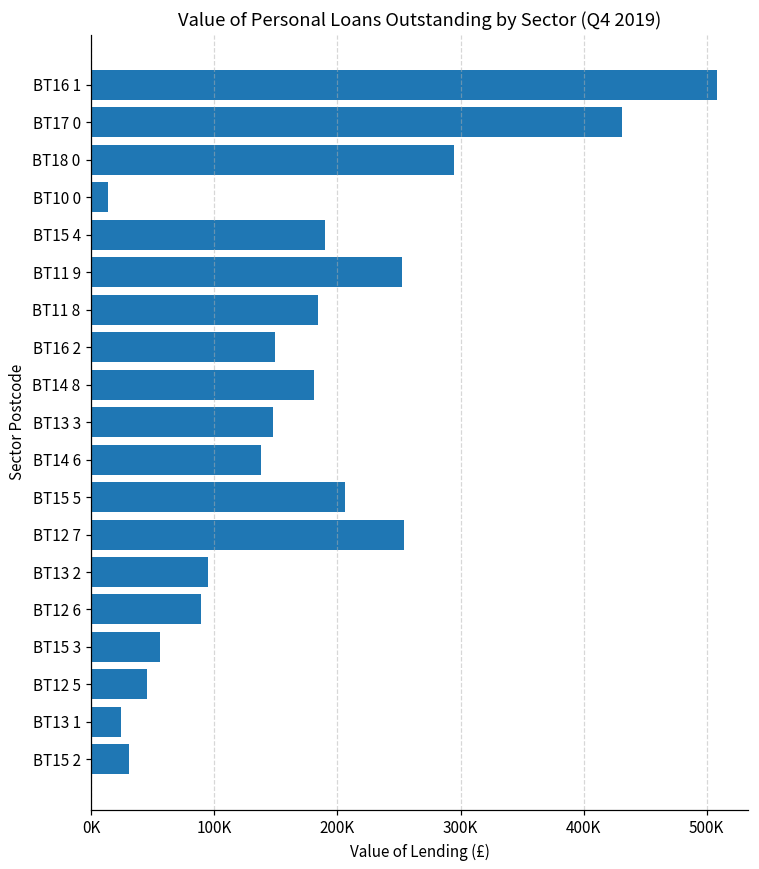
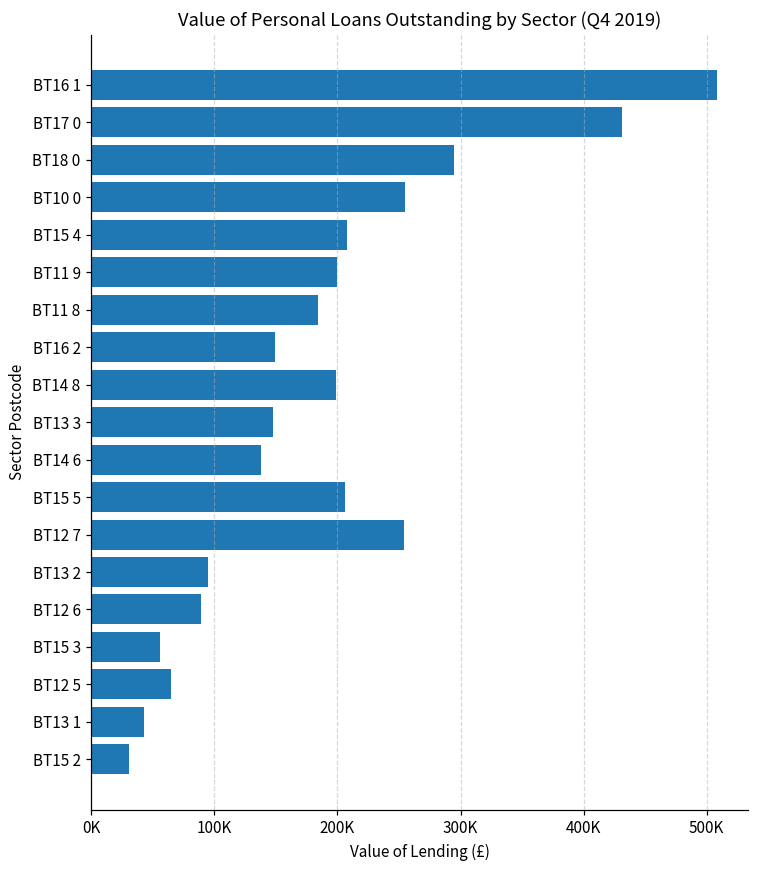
BT10 0: 14000 -> 255000
BT15 4: 190000 -> 207000
BT11 9: 253000 -> 199000
BT14 8: 181000 -> 199000
BT12 5: 45000 -> 65000
BT13 1: 24000 -> 42000
